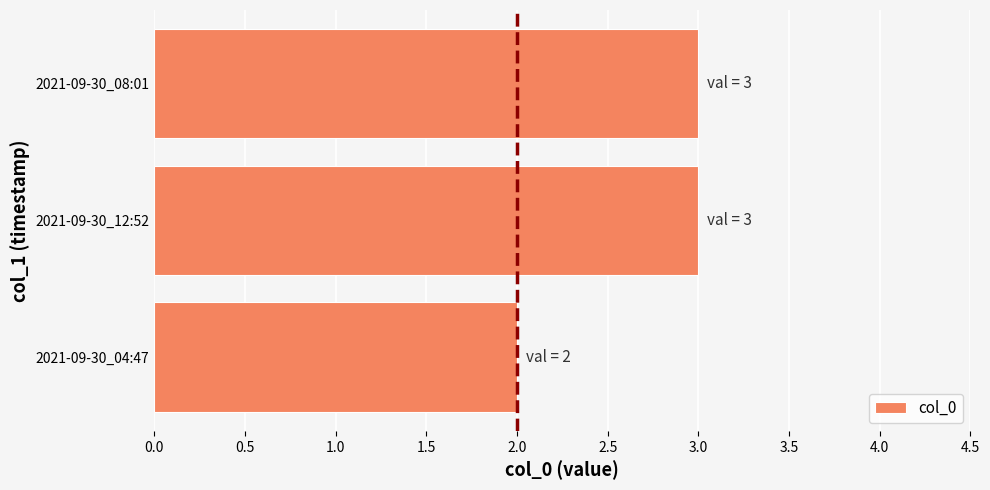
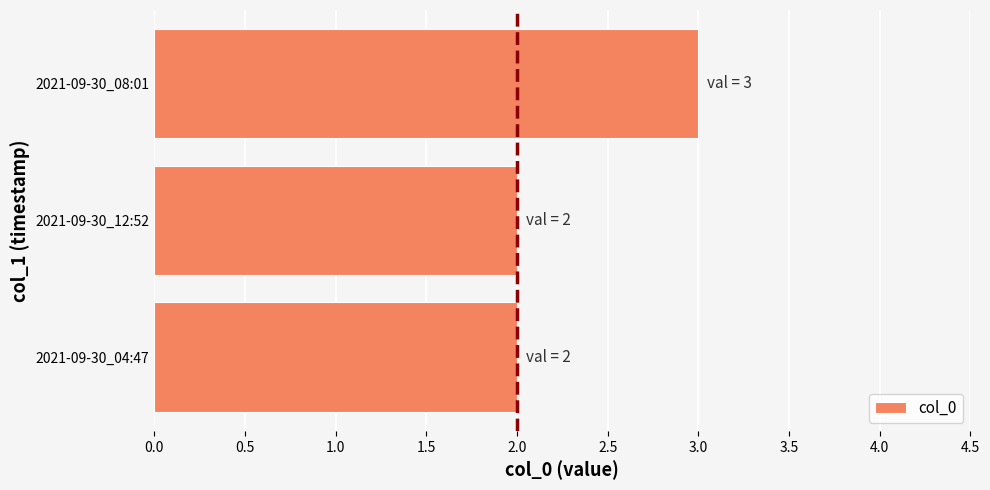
2021-09-30_12:52: 3 -> 2
